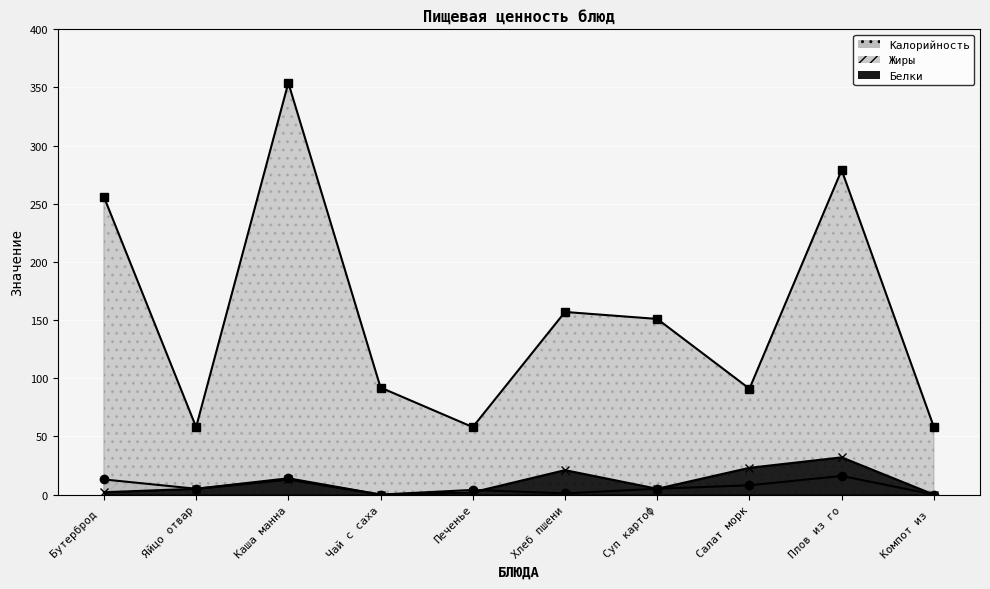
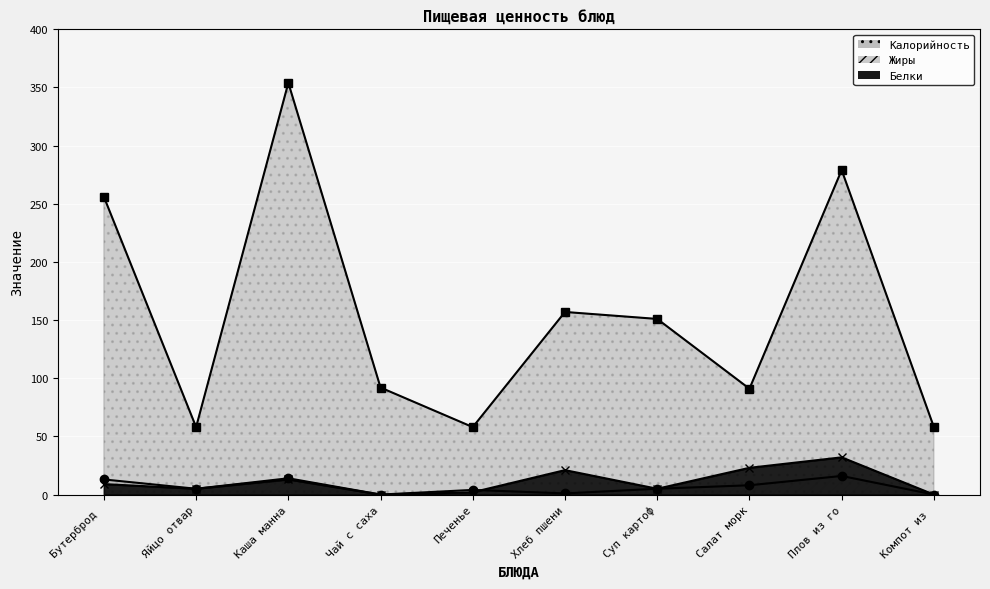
Белки, Бутерброд: 2 -> 9
